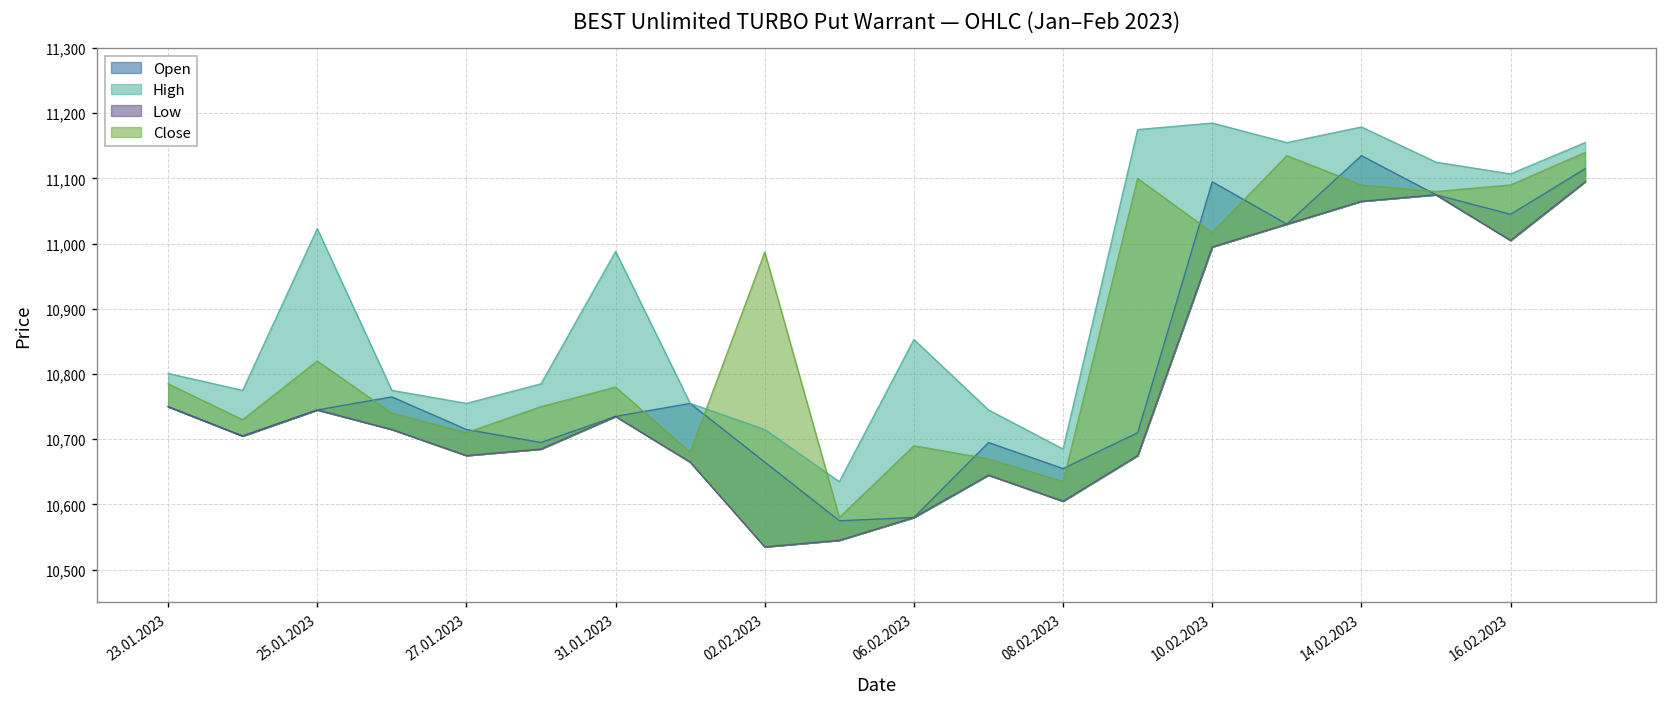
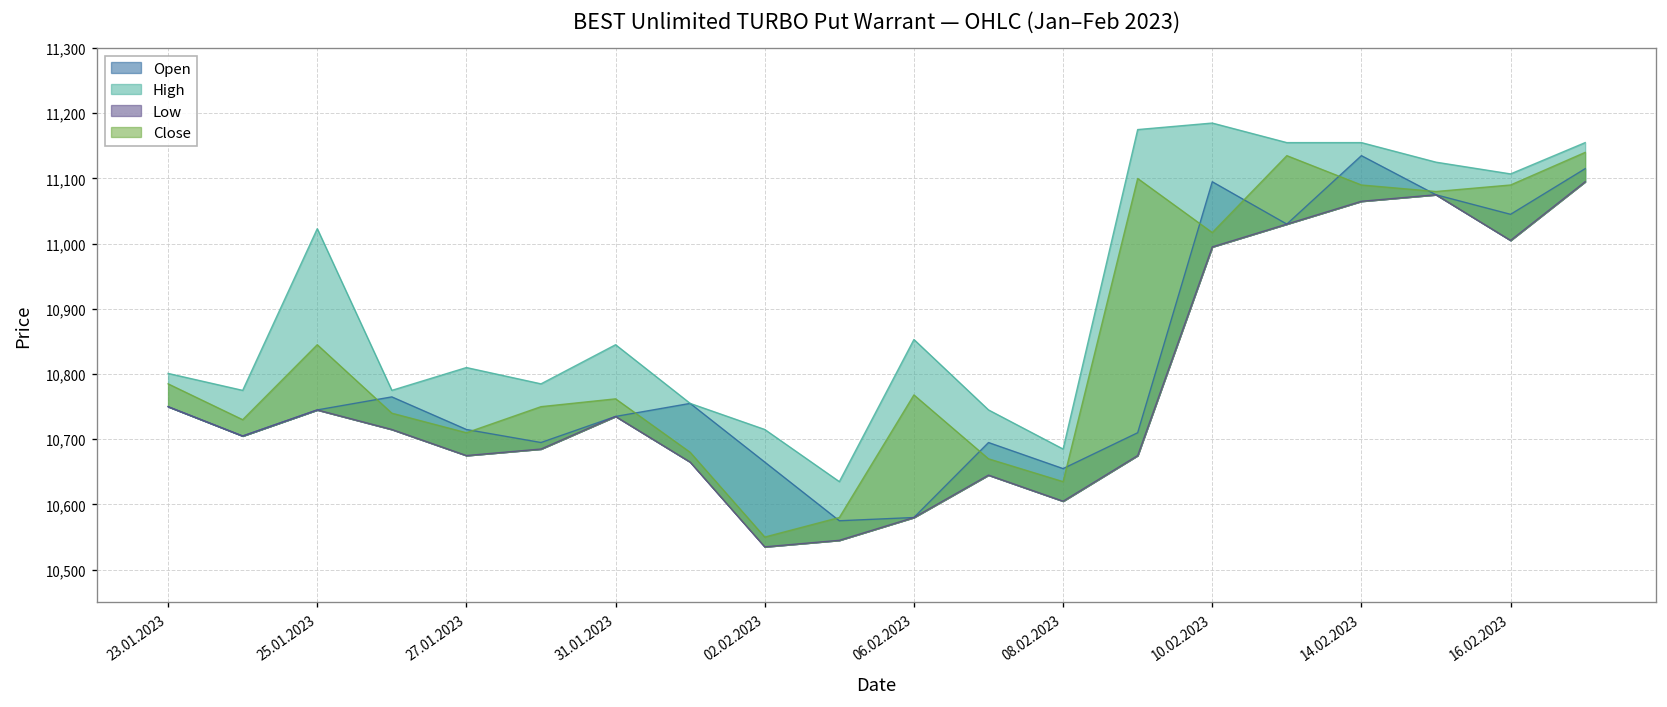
Close, 25.01.2023: 10,820 -> 10,850
High, 27.01.2023: 10,760 -> 10,810
High, 31.01.2023: 10,990 -> 10,850
Close, 31.01.2023: 10,780 -> 10,760
Close, 02.02.2023: 10,990 -> 10,550
Close, 06.02.2023: 10,690 -> 10,770
High, 14.02.2023: 11,180 -> 11,160
